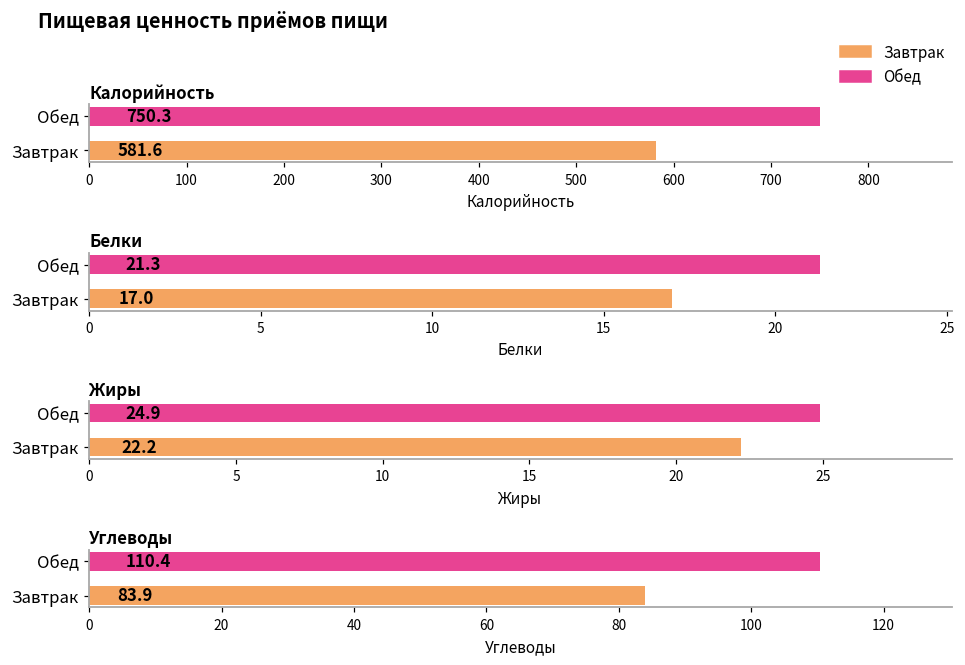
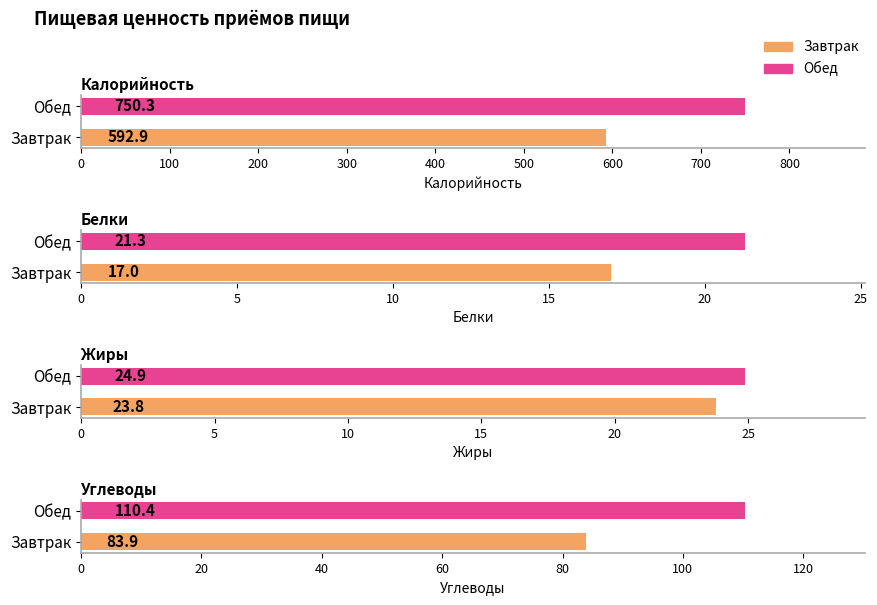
Калорийность, Завтрак: 581.6 -> 592.9
Жиры, Завтрак: 22.2 -> 23.8
